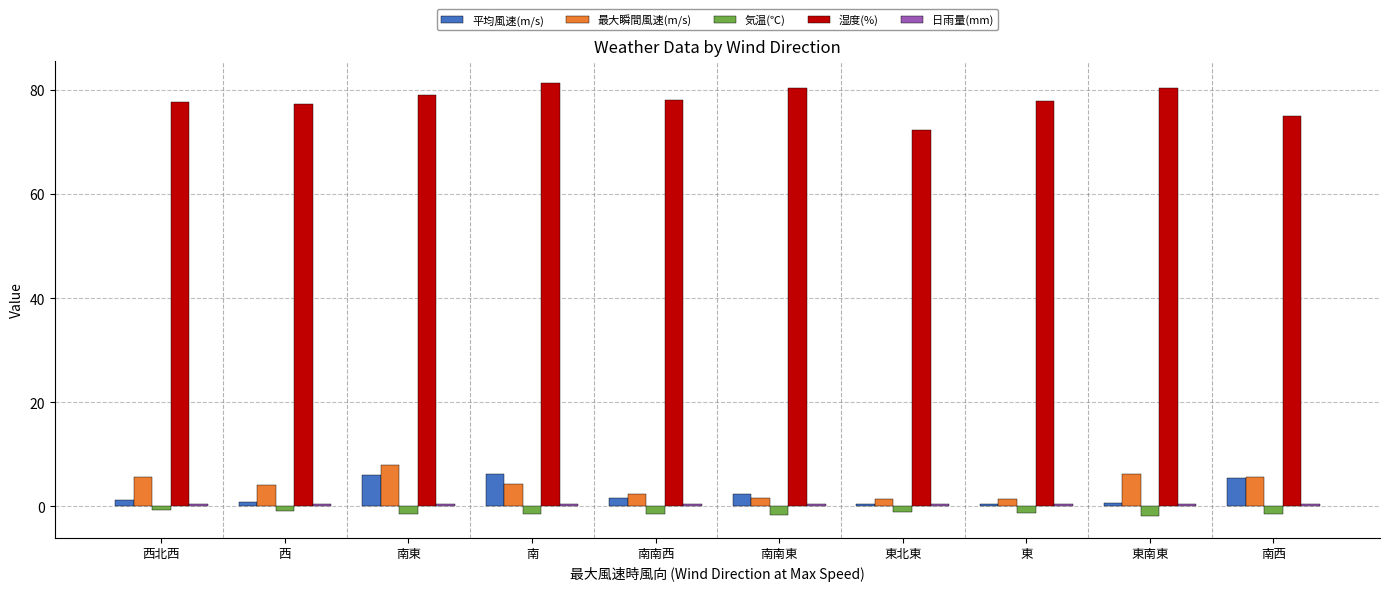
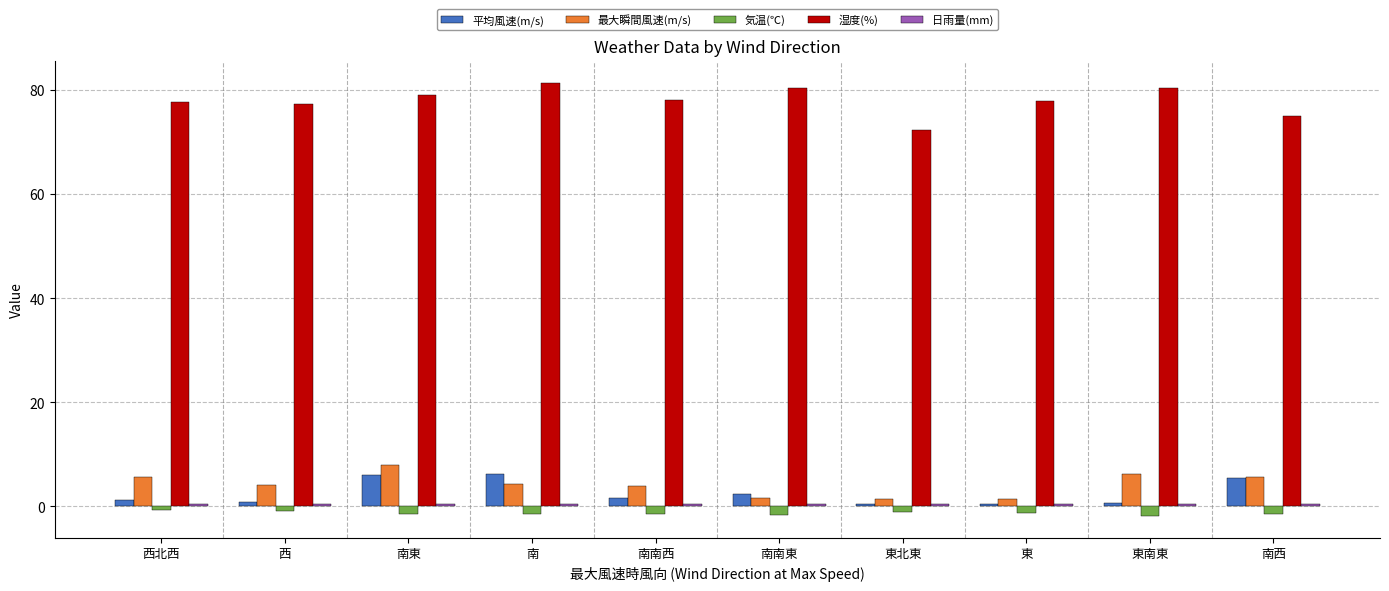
最大瞬間風速(m/s), 南南西: 2 -> 4
